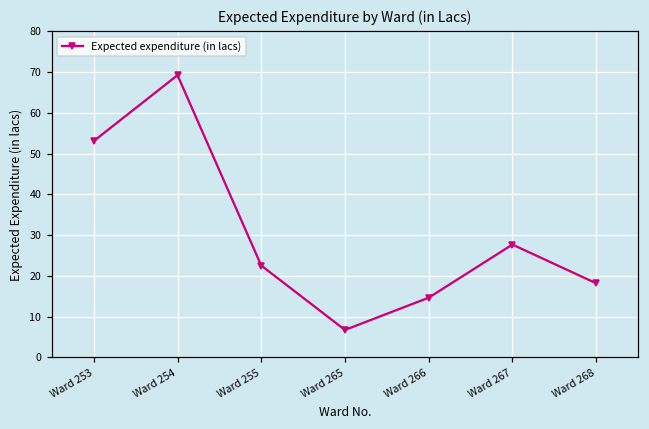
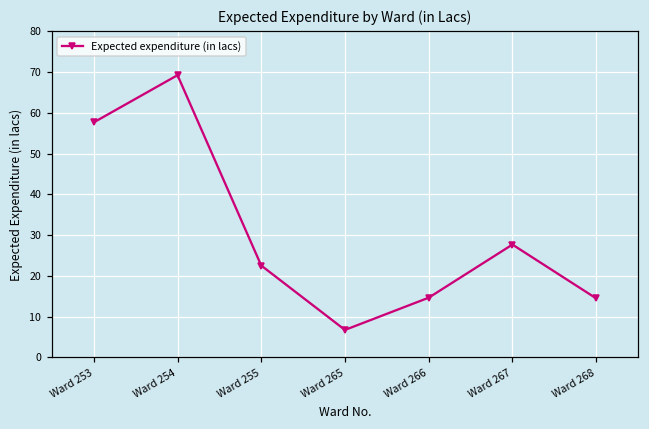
Ward 253: 53 -> 58
Ward 268: 18 -> 15
